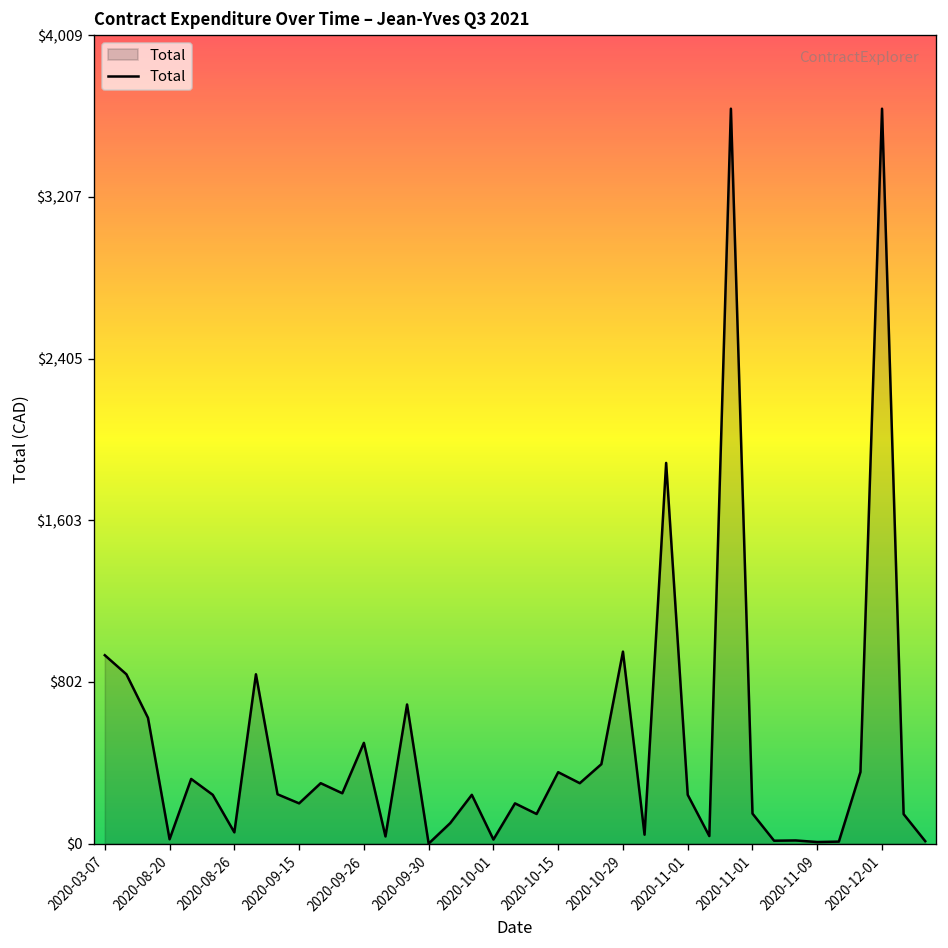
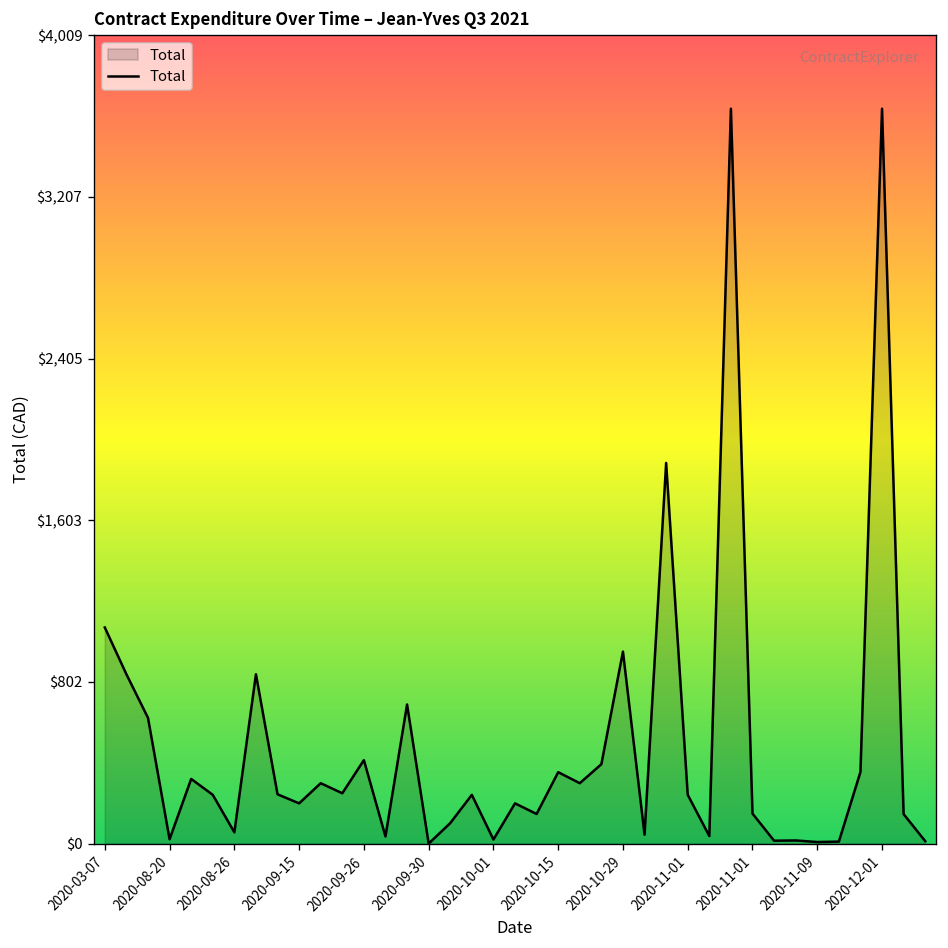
2020-03-07: $930 -> $1,070
2020-09-26: $500 -> $410
